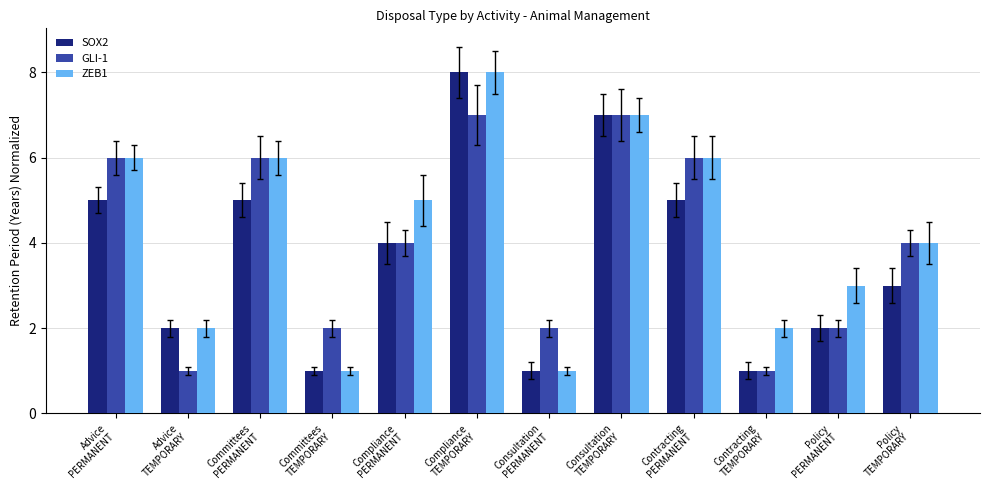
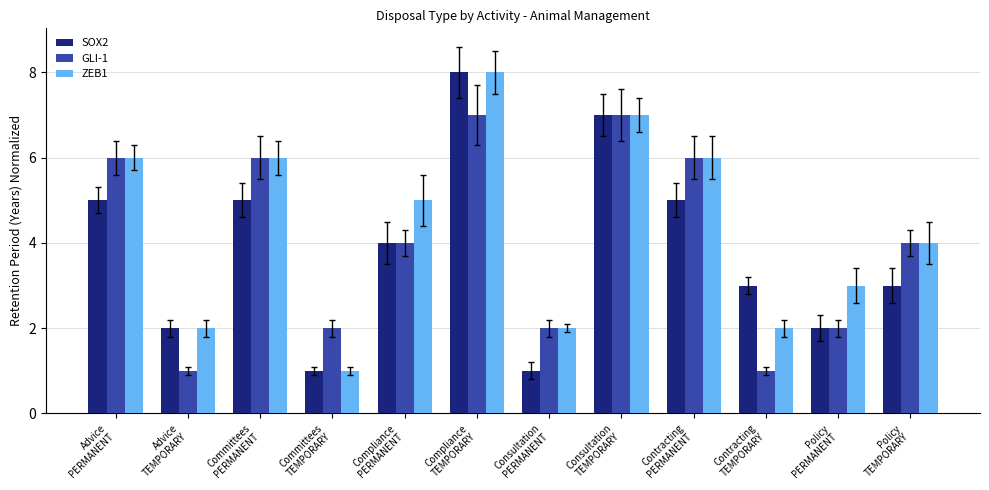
ZEB1, Consultation PERMANENT: 1 -> 2
SOX2, Contracting TEMPORARY: 1 -> 3
